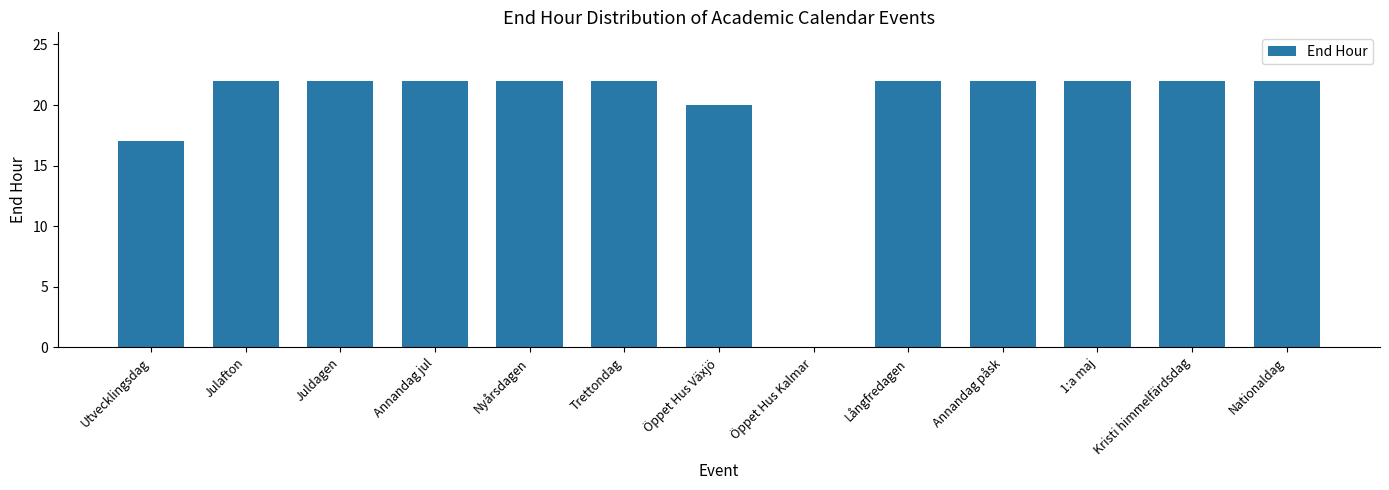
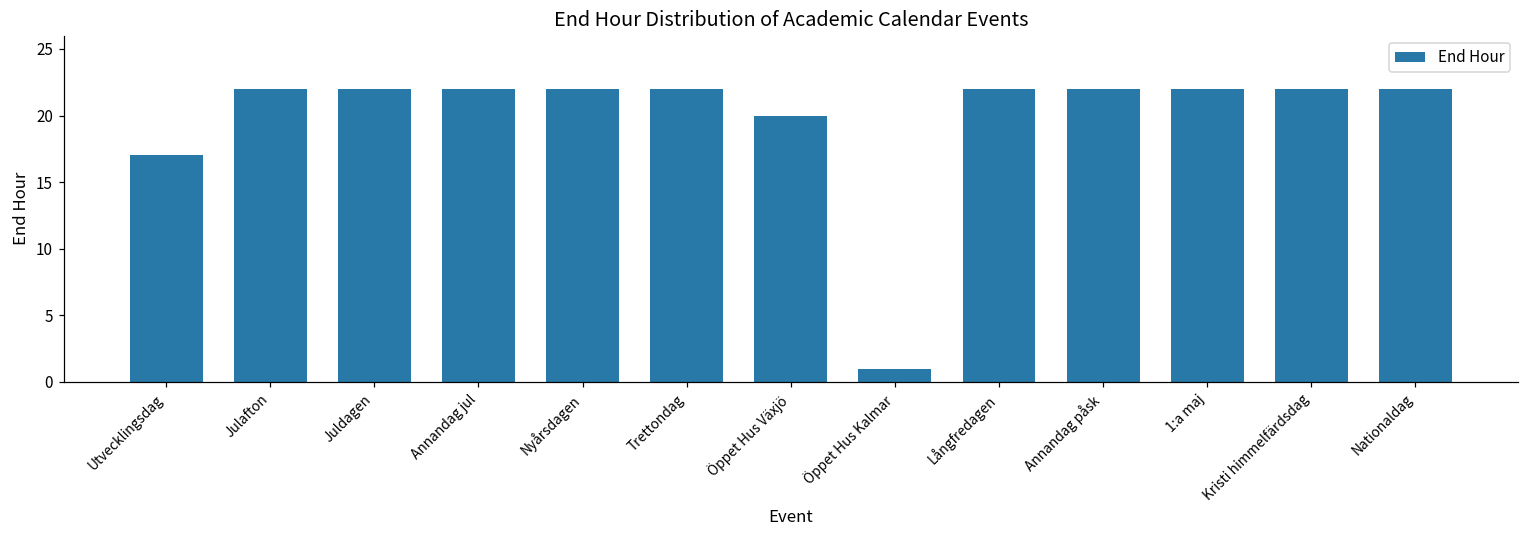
Öppet Hus Kalmar: 0 -> 1
